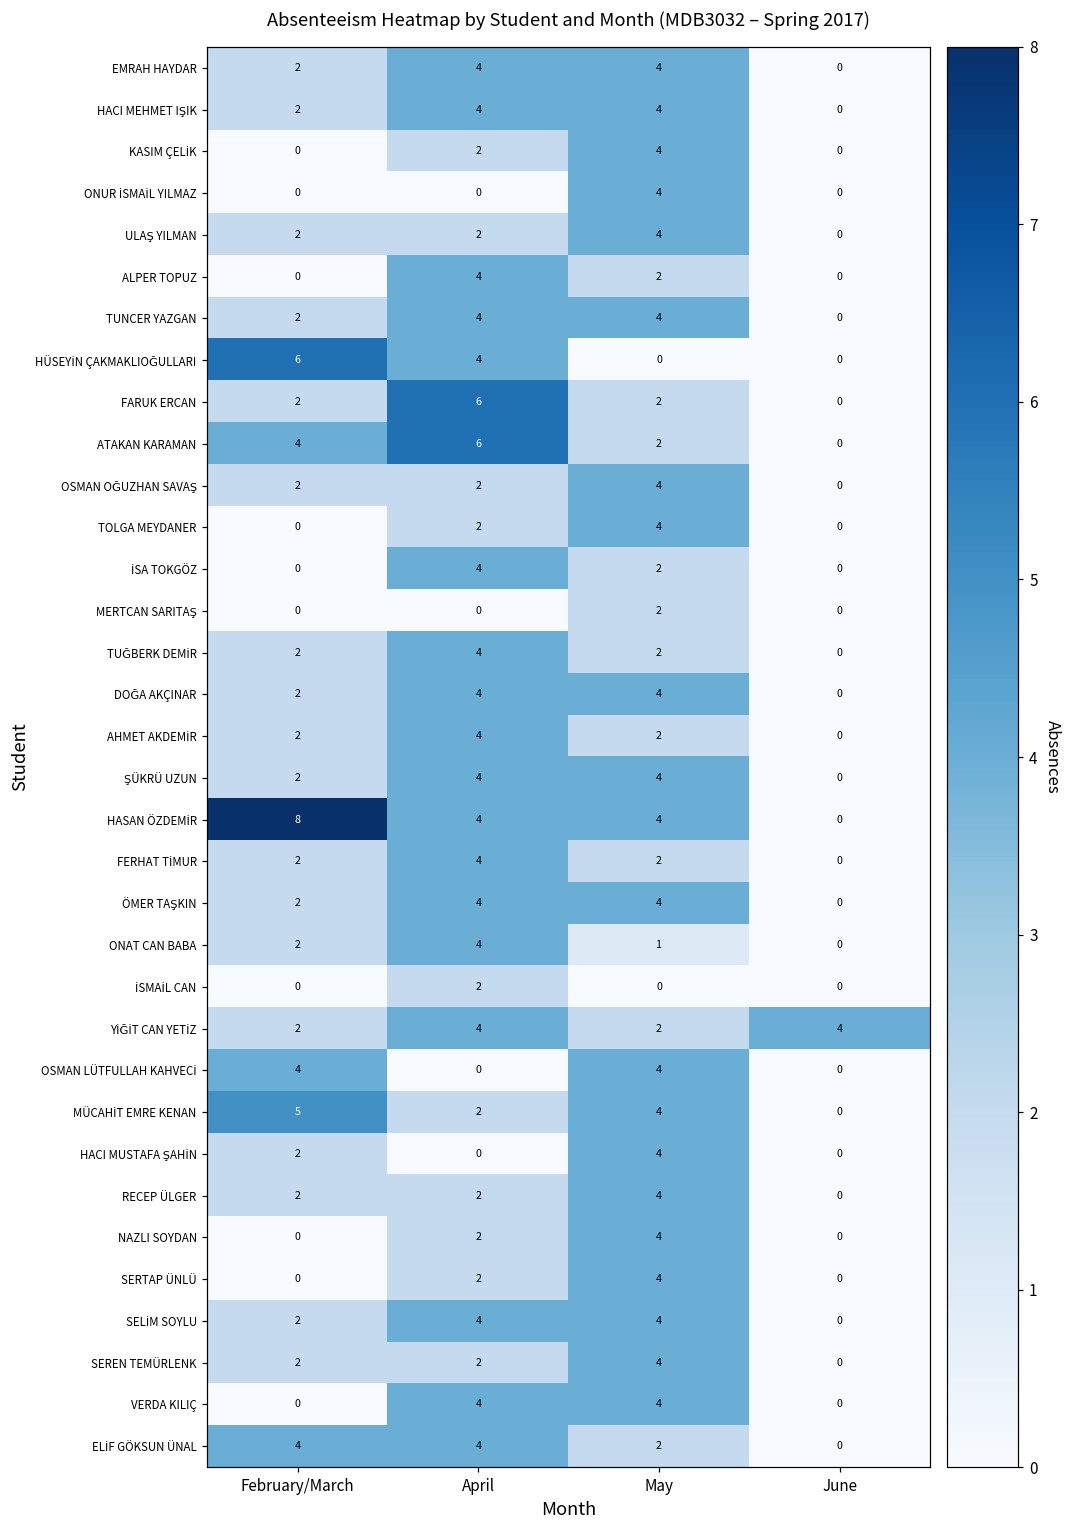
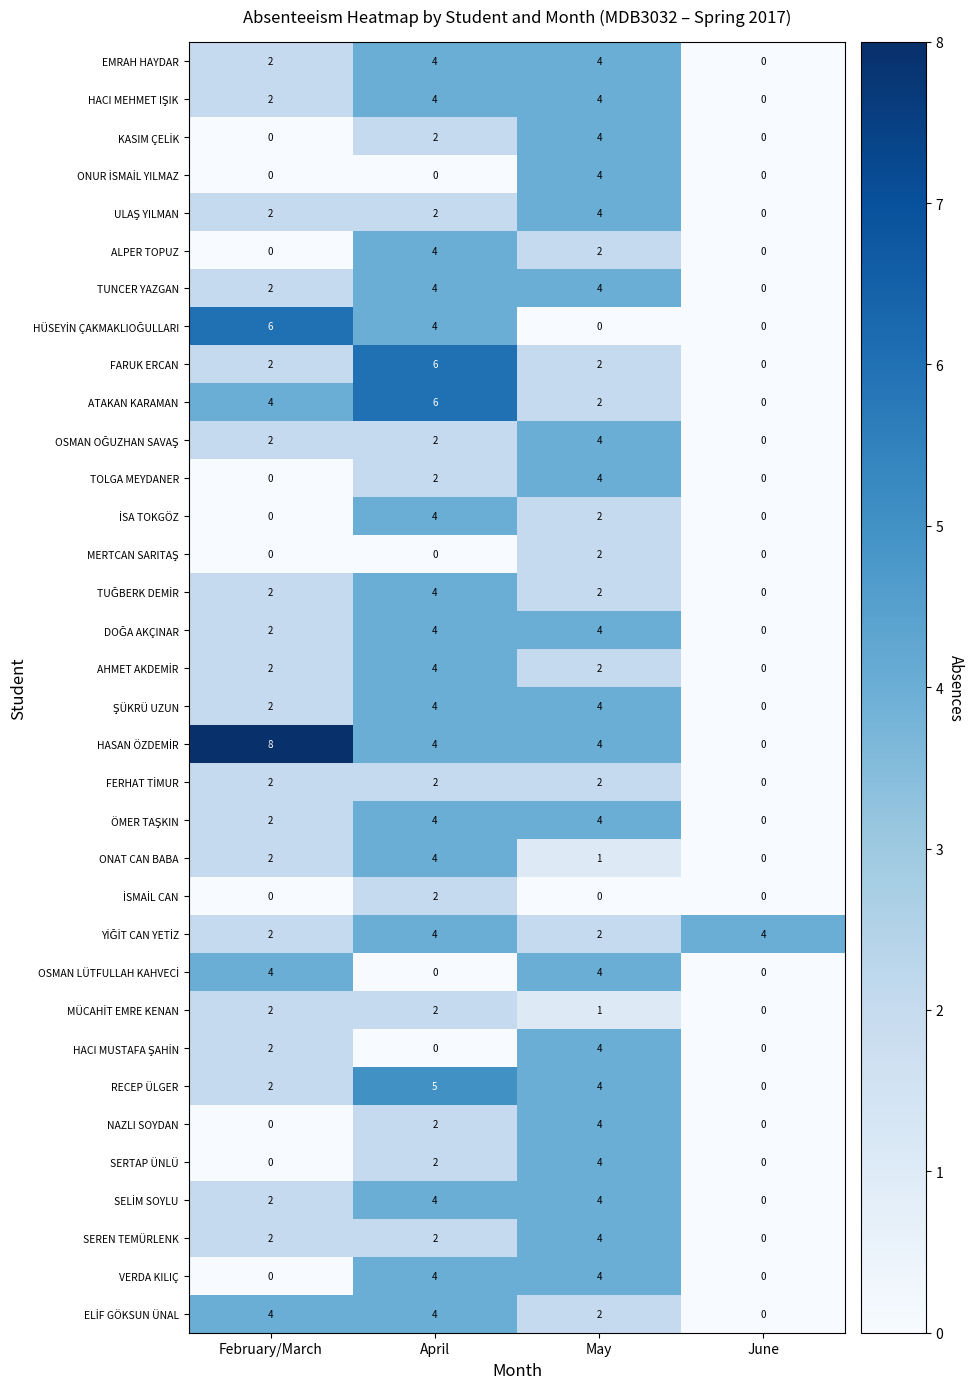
FERHAT TİMUR, April: 4 -> 2
MÜCAHİT EMRE KENAN, February/March: 5 -> 2
MÜCAHİT EMRE KENAN, May: 4 -> 1
RECEP ÜLGER, April: 2 -> 5
